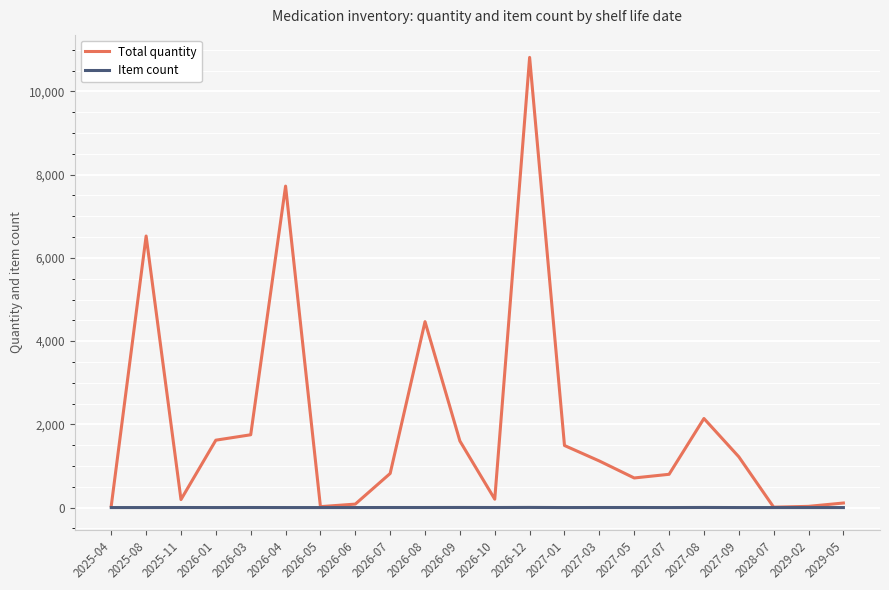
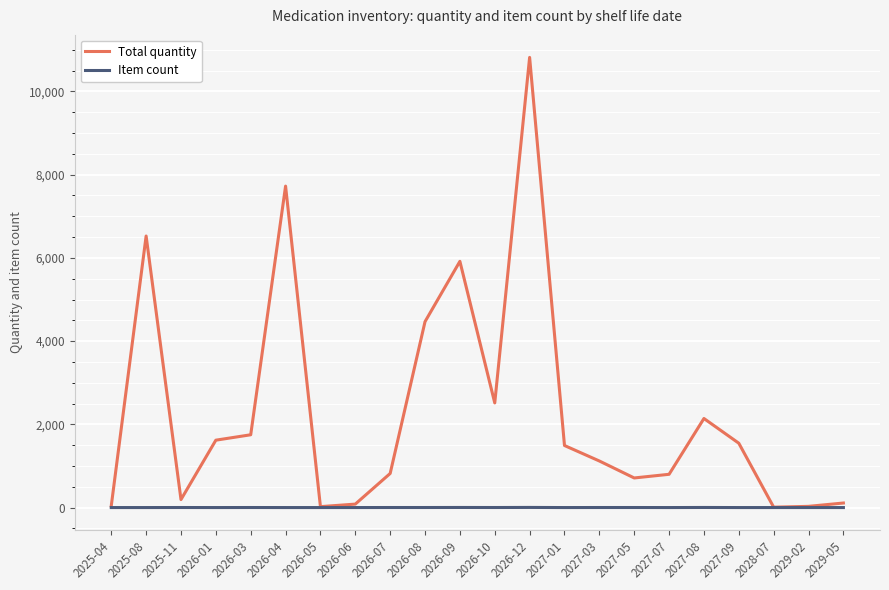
Total quantity, 2026-09: 1,600 -> 5,900
Total quantity, 2026-10: 200 -> 2,500
Total quantity, 2027-09: 1,200 -> 1,500
